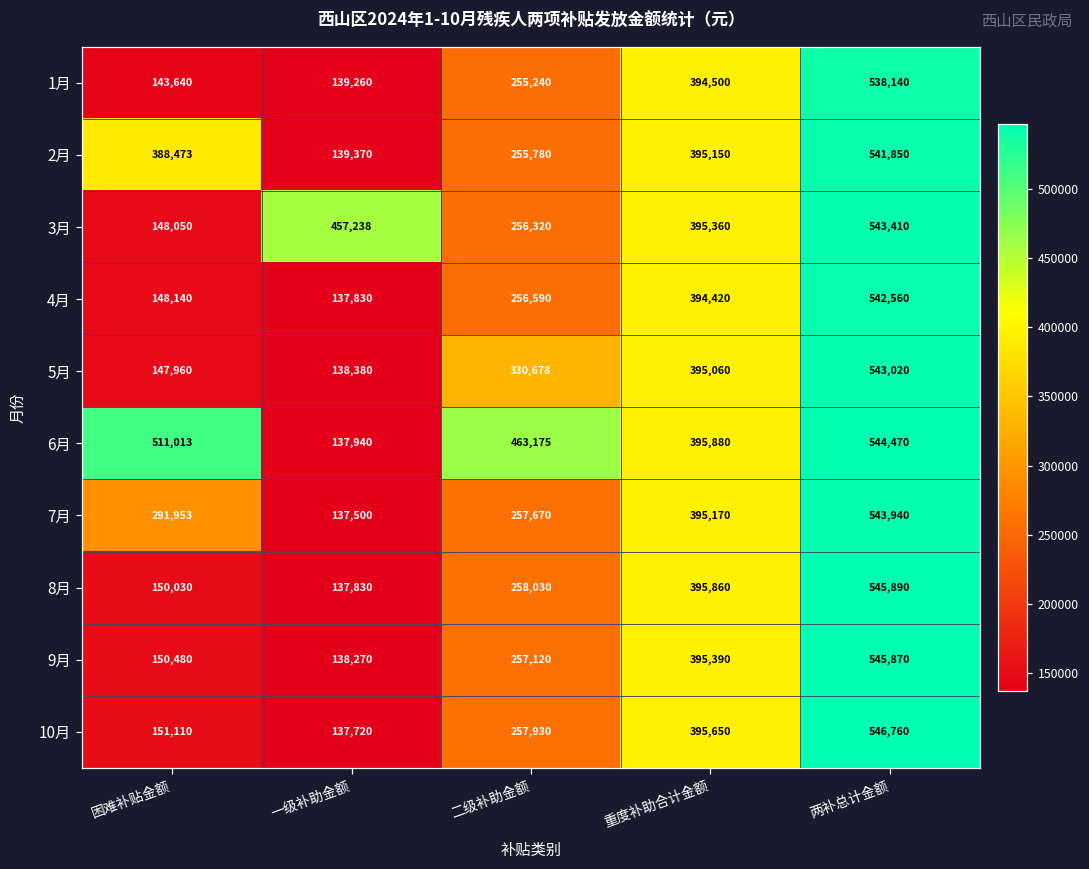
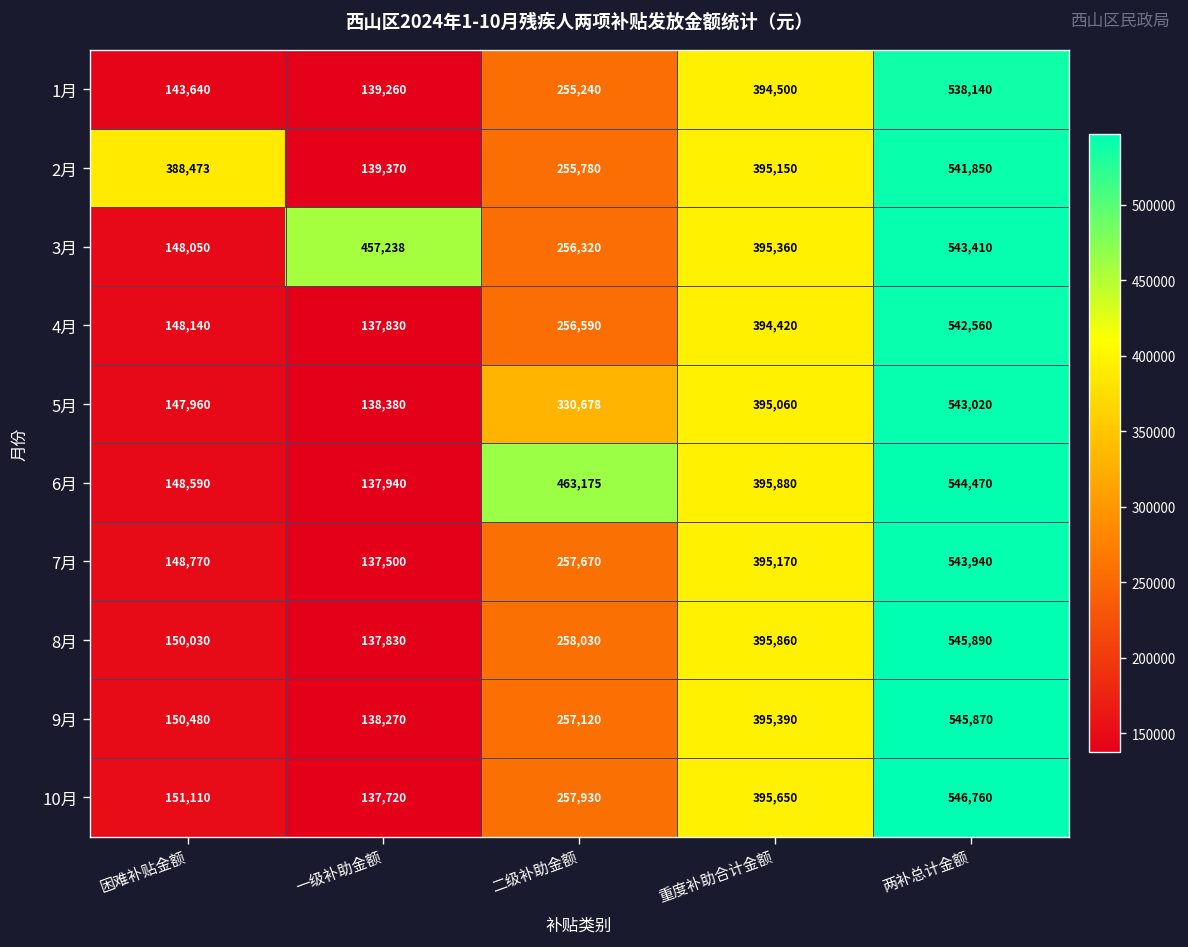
6月, 困难补贴金额: 511,013 -> 148,590
7月, 困难补贴金额: 291,953 -> 148,770
